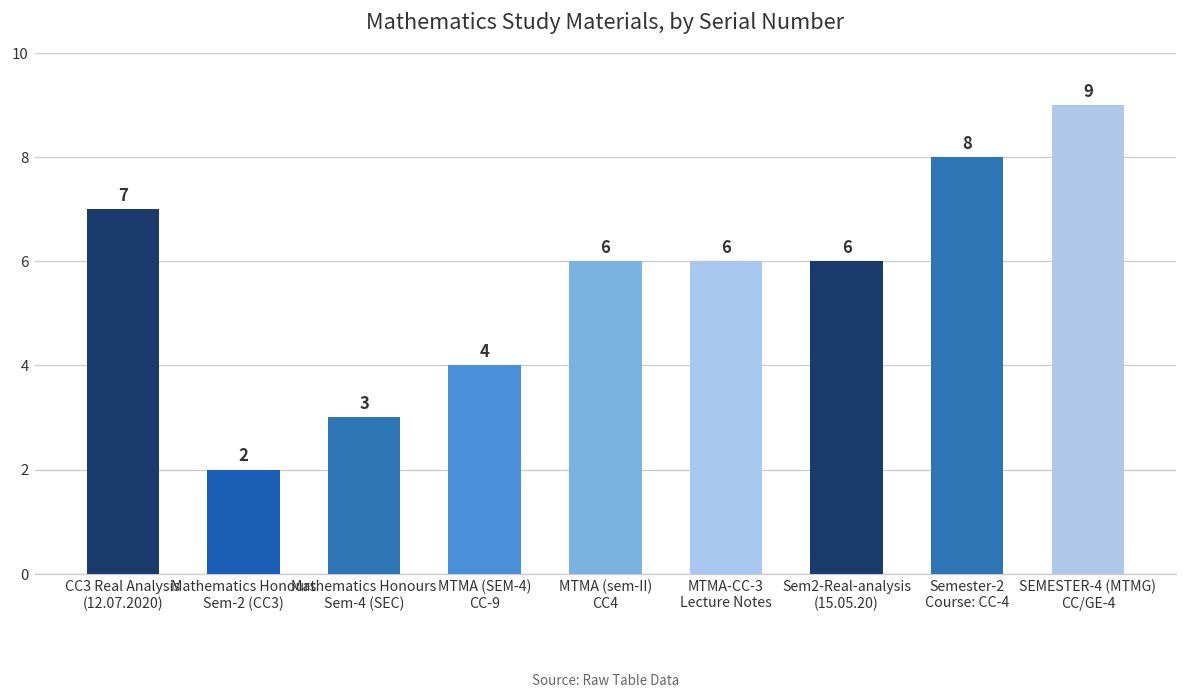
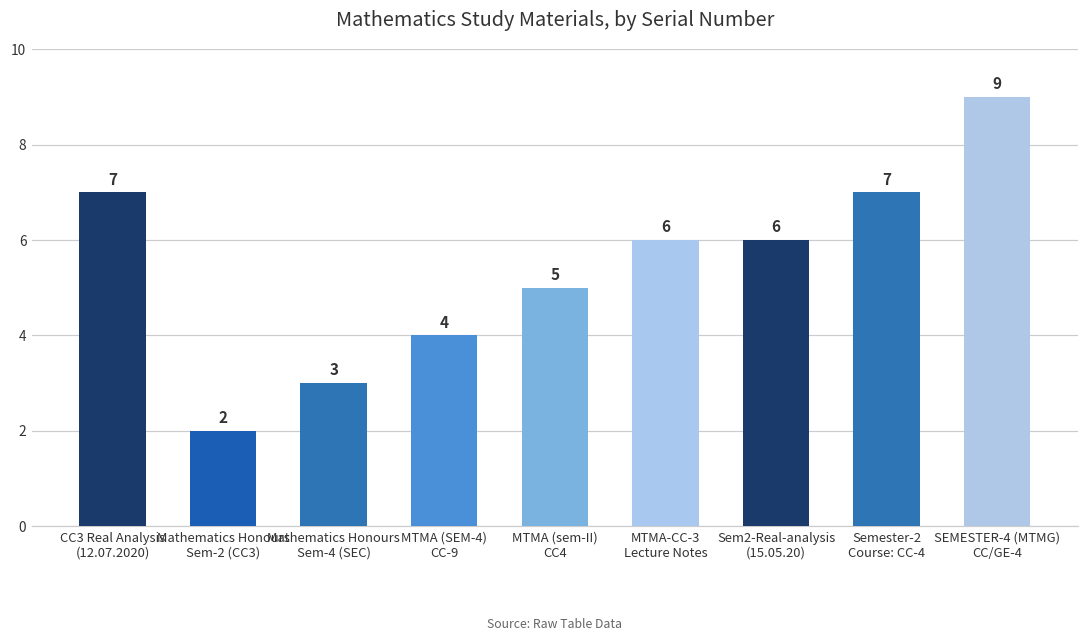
MTMA (sem-II) CC4: 6 -> 5
Semester-2 Course: CC-4: 8 -> 7
